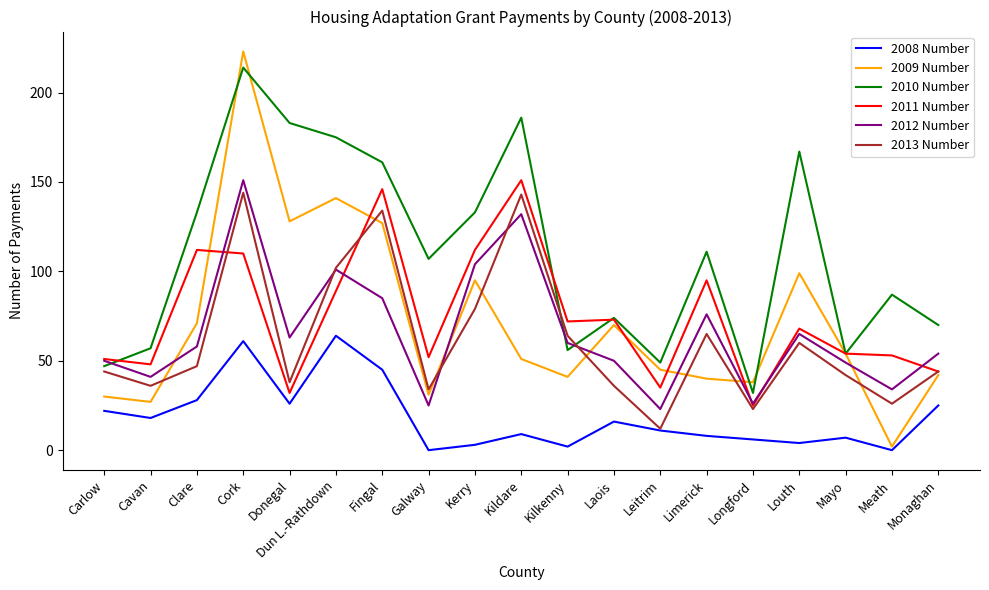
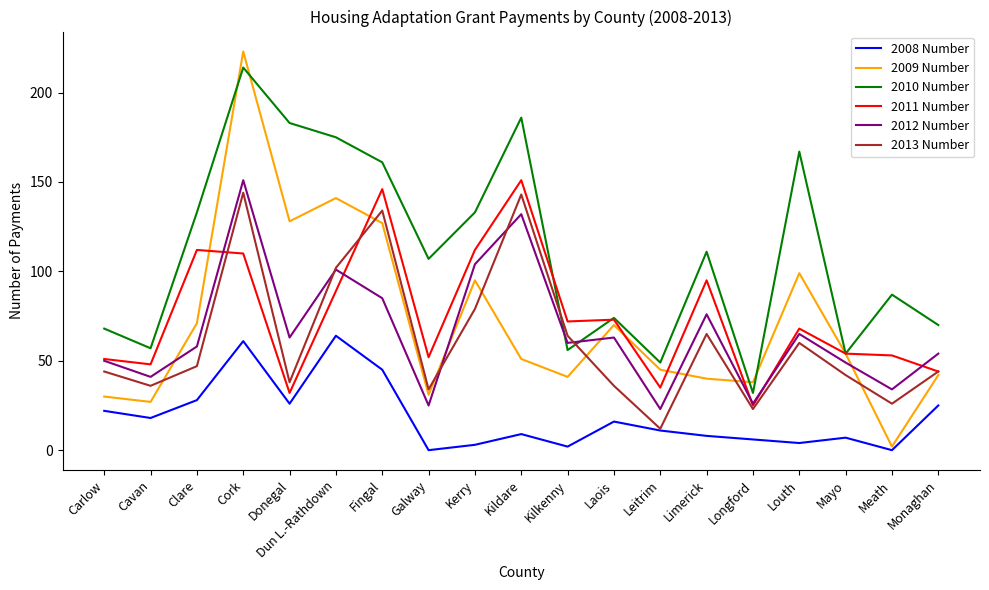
2010 Number, Carlow: 47 -> 68
2012 Number, Laois: 50 -> 63
